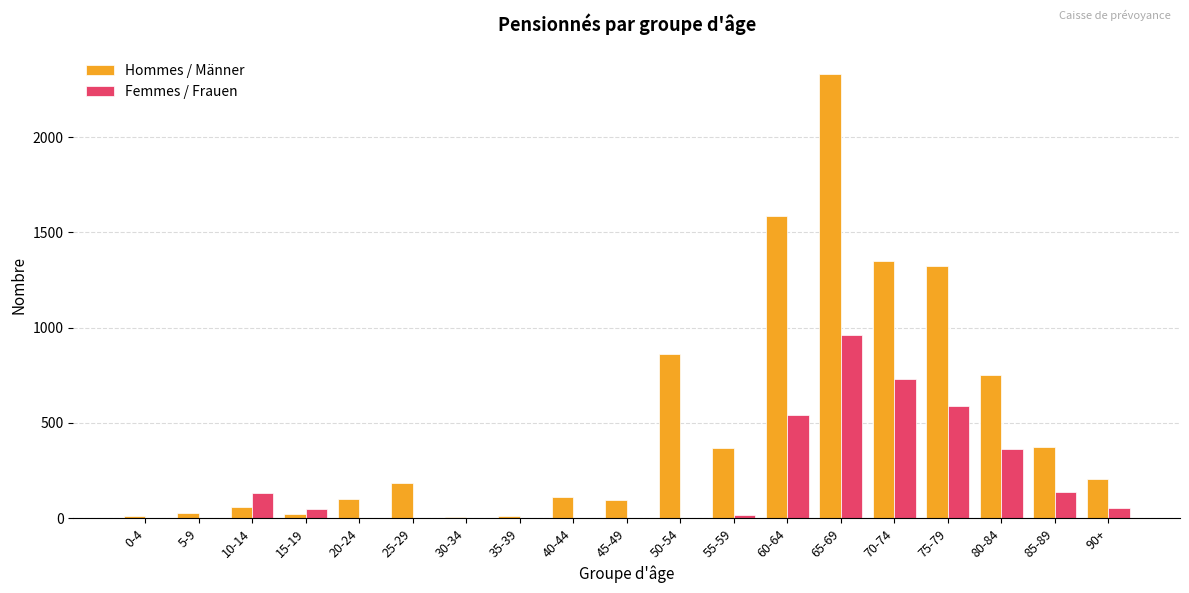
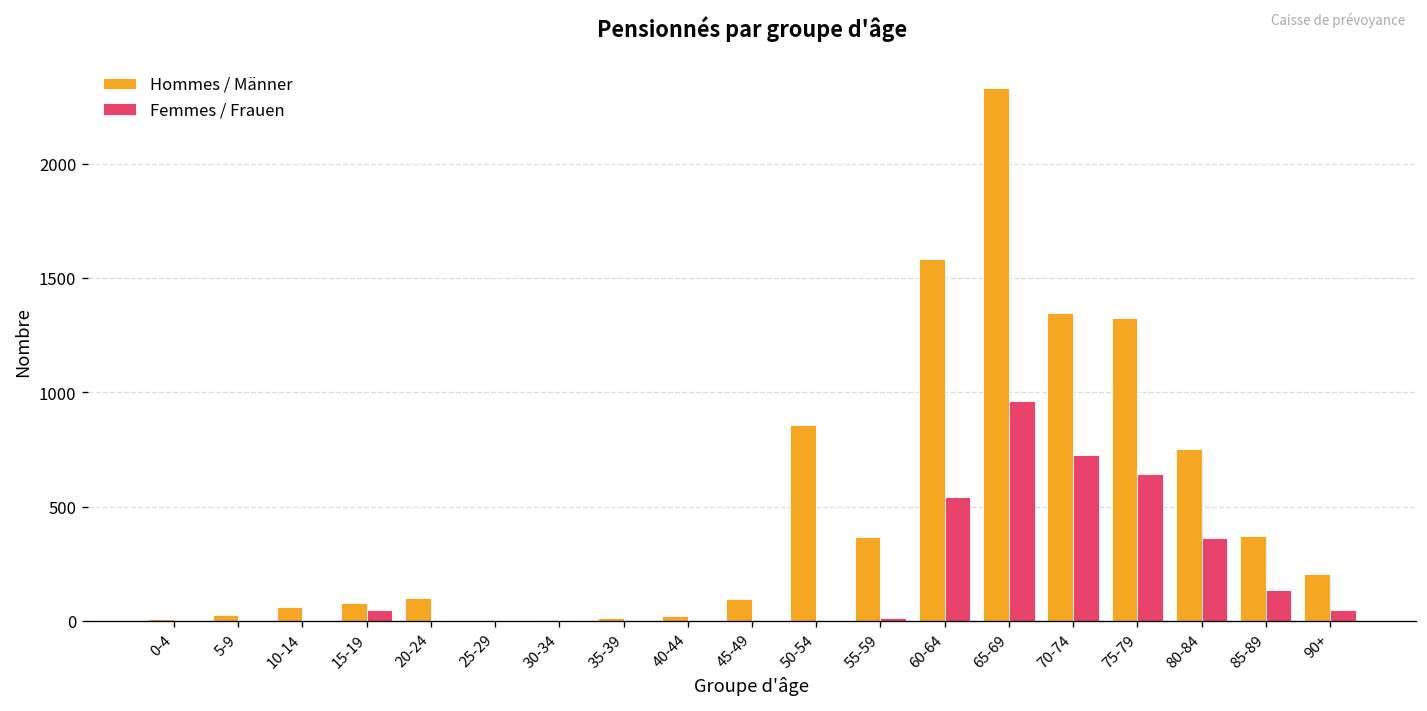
Femmes / Frauen, 10-14: 130 -> 0
Hommes / Männer, 15-19: 20 -> 80
Hommes / Männer, 25-29: 180 -> 0
Hommes / Männer, 40-44: 110 -> 20
Femmes / Frauen, 75-79: 590 -> 640
